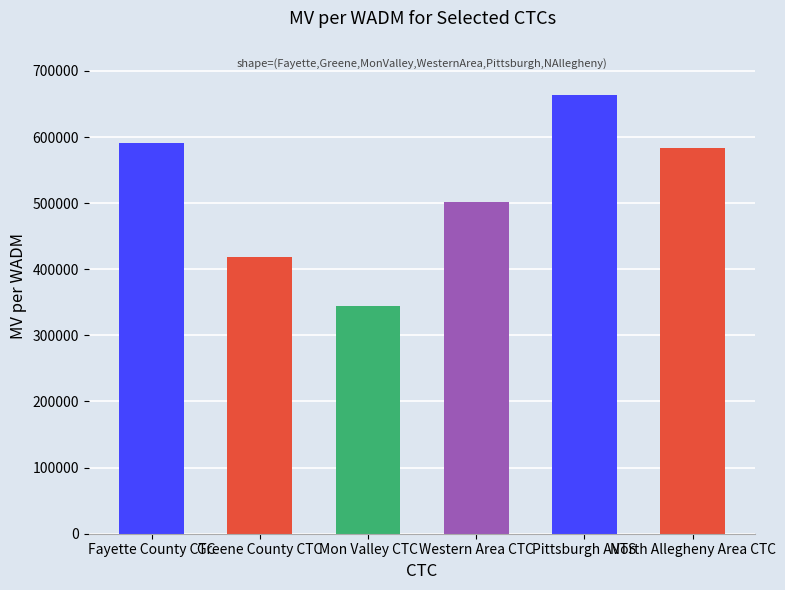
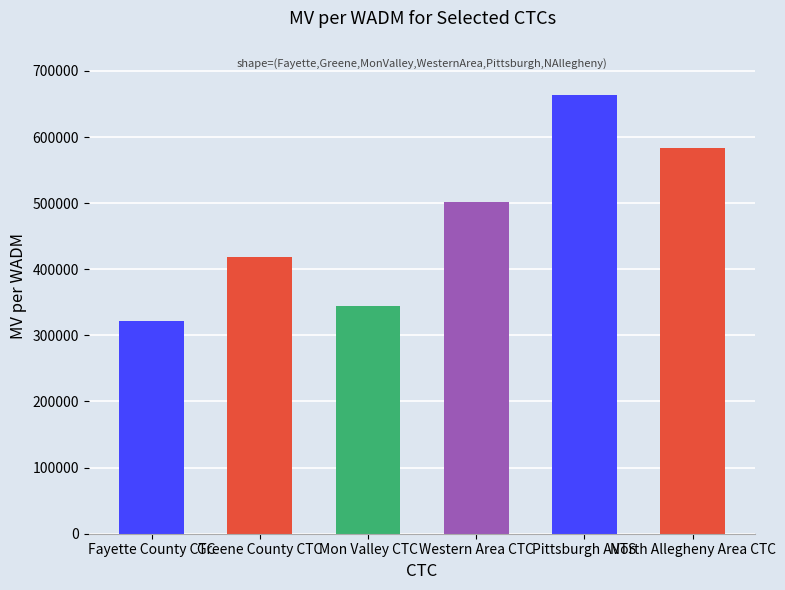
Fayette County CTC: 590000 -> 320000
